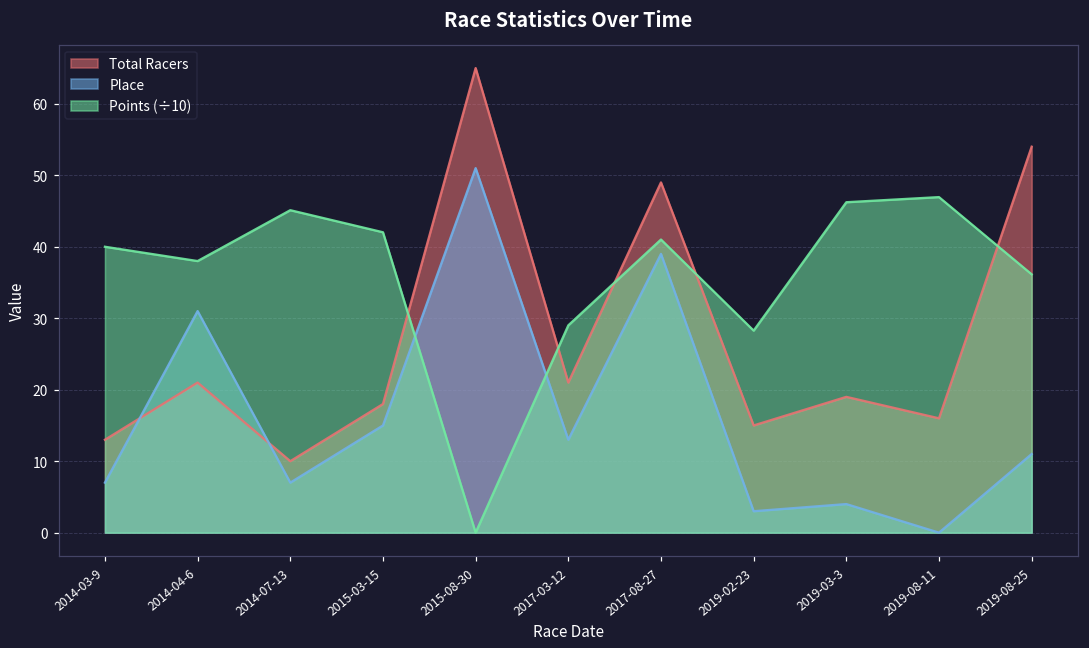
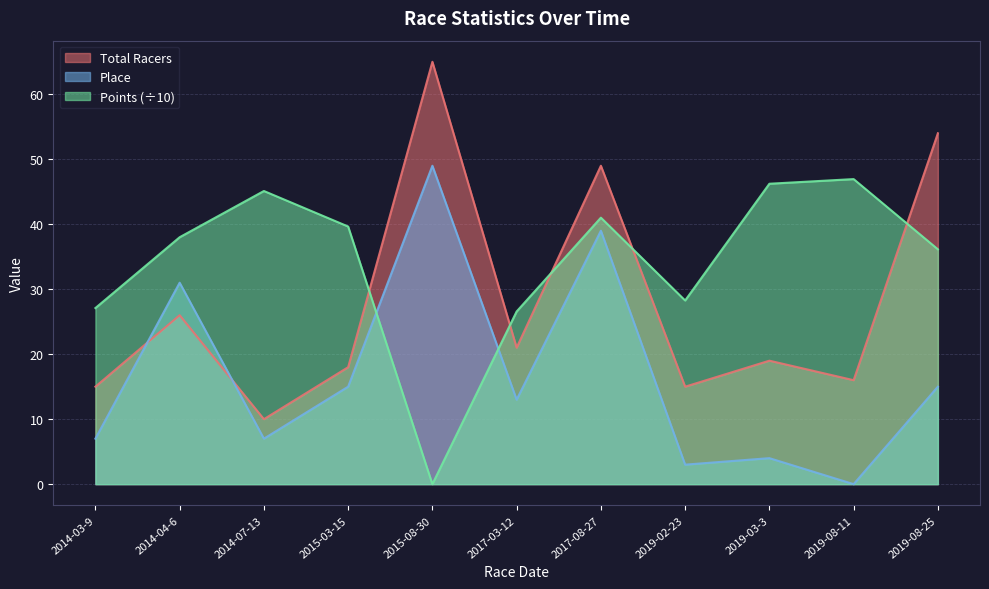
Total Racers, 2014-03-9: 13 -> 15
Points (÷10), 2014-03-9: 40 -> 27
Total Racers, 2014-04-6: 21 -> 26
Points (÷10), 2015-03-15: 42 -> 40
Place, 2015-08-30: 51 -> 49
Points (÷10), 2017-03-12: 29 -> 27
Place, 2019-08-25: 11 -> 15
